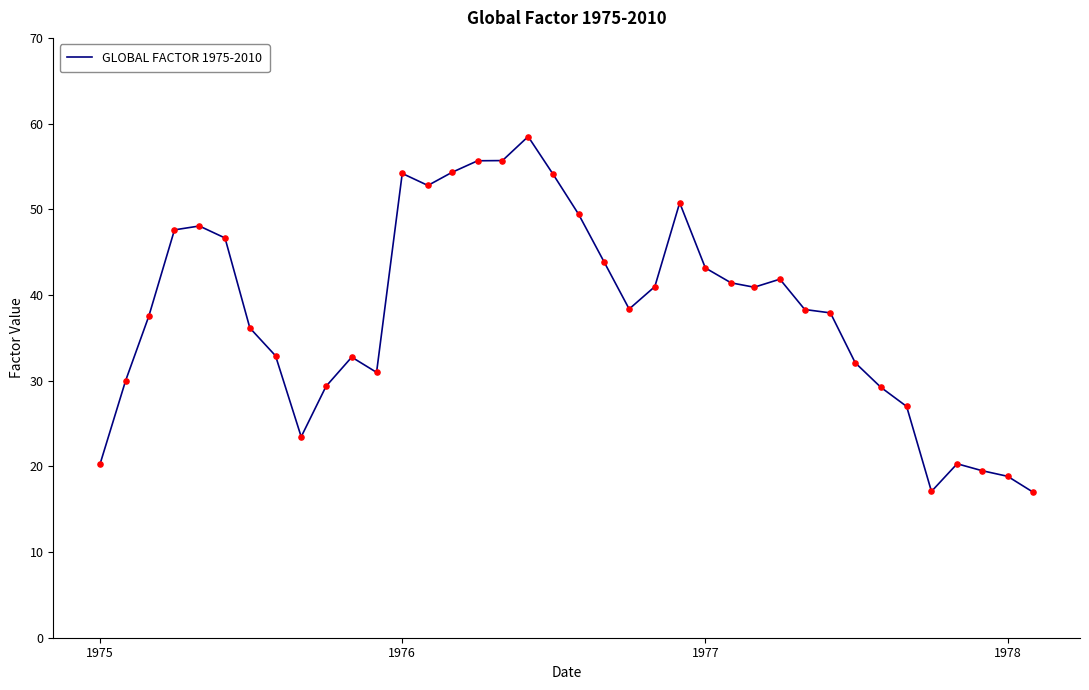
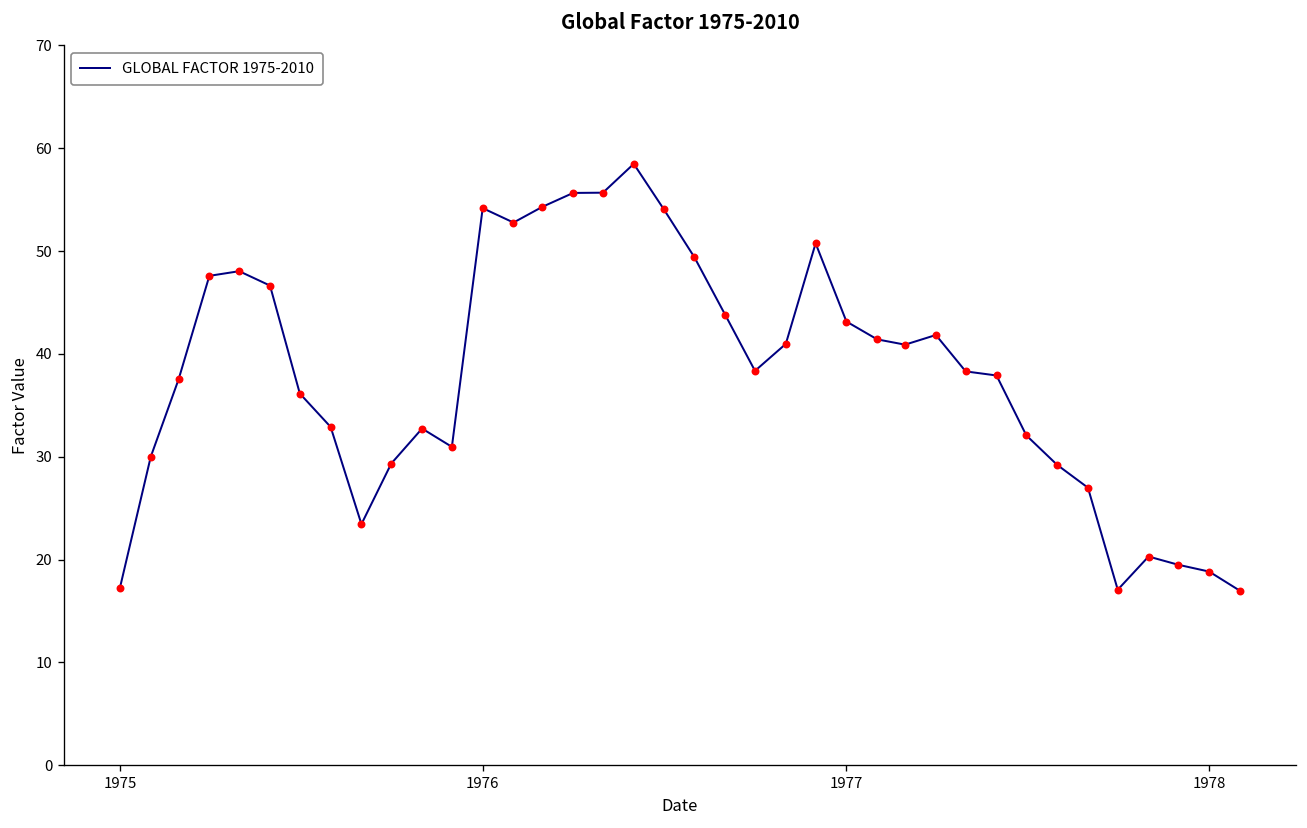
1975: 20 -> 17
